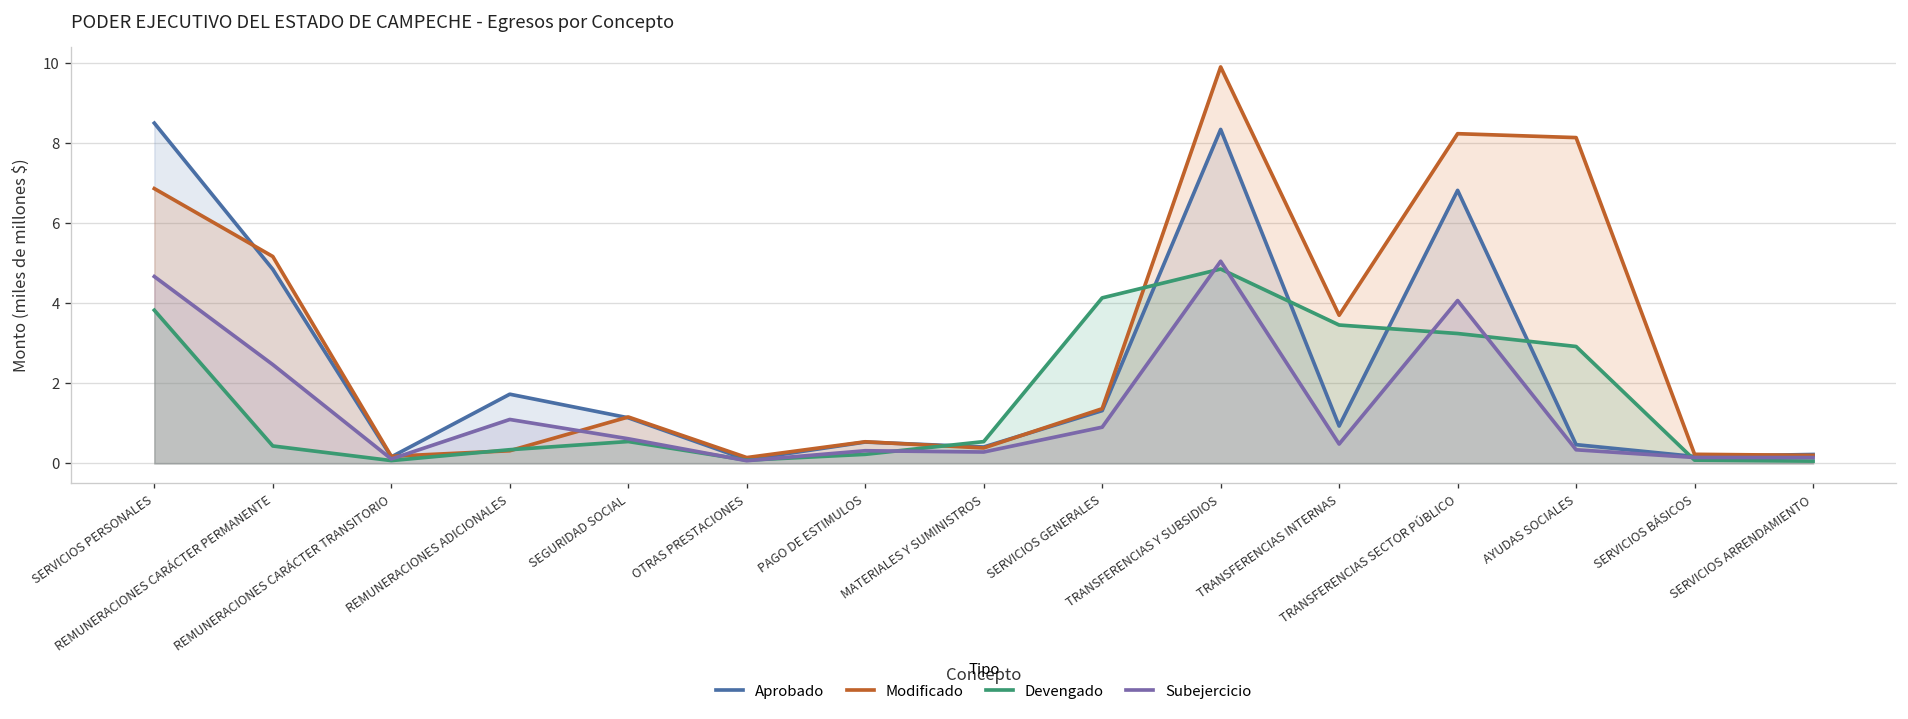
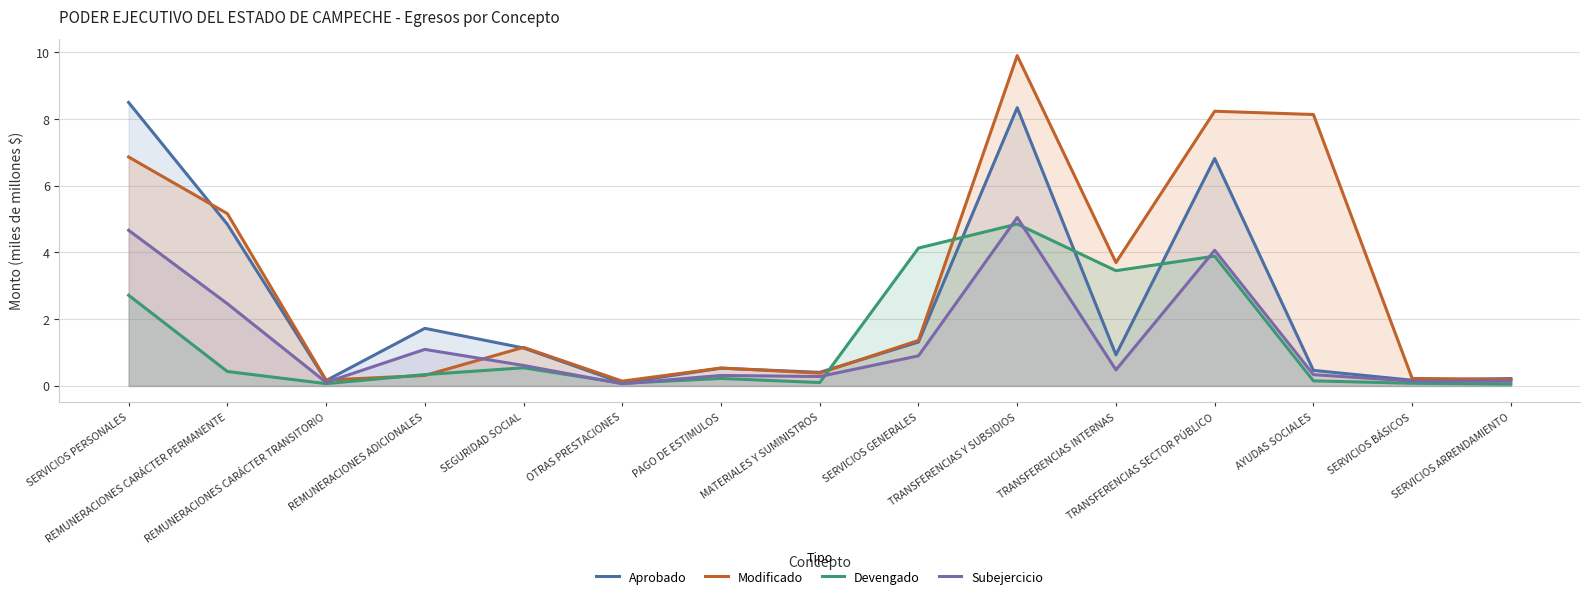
Devengado, SERVICIOS PERSONALES: 3.8 -> 2.7
Devengado, MATERIALES Y SUMINISTROS: 0.5 -> 0.1
Devengado, TRANSFERENCIAS SECTOR PÚBLICO: 3.2 -> 3.9
Devengado, AYUDAS SOCIALES: 2.9 -> 0.2
